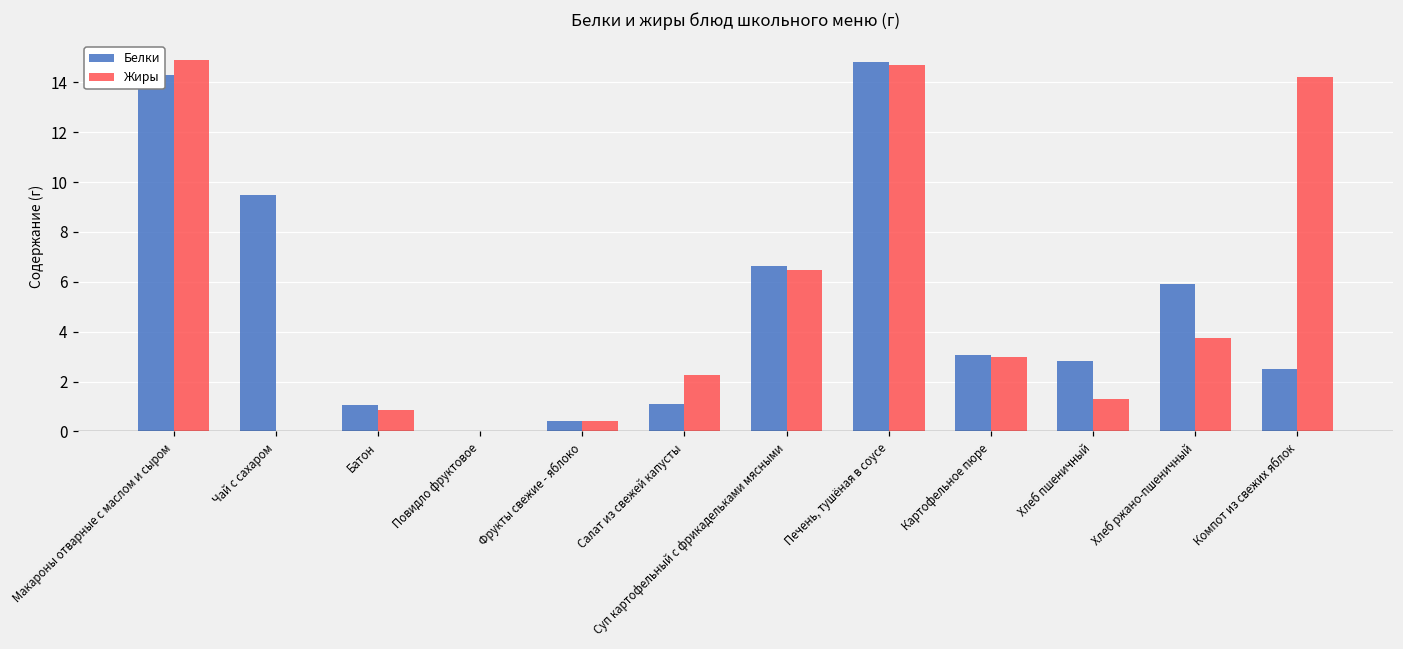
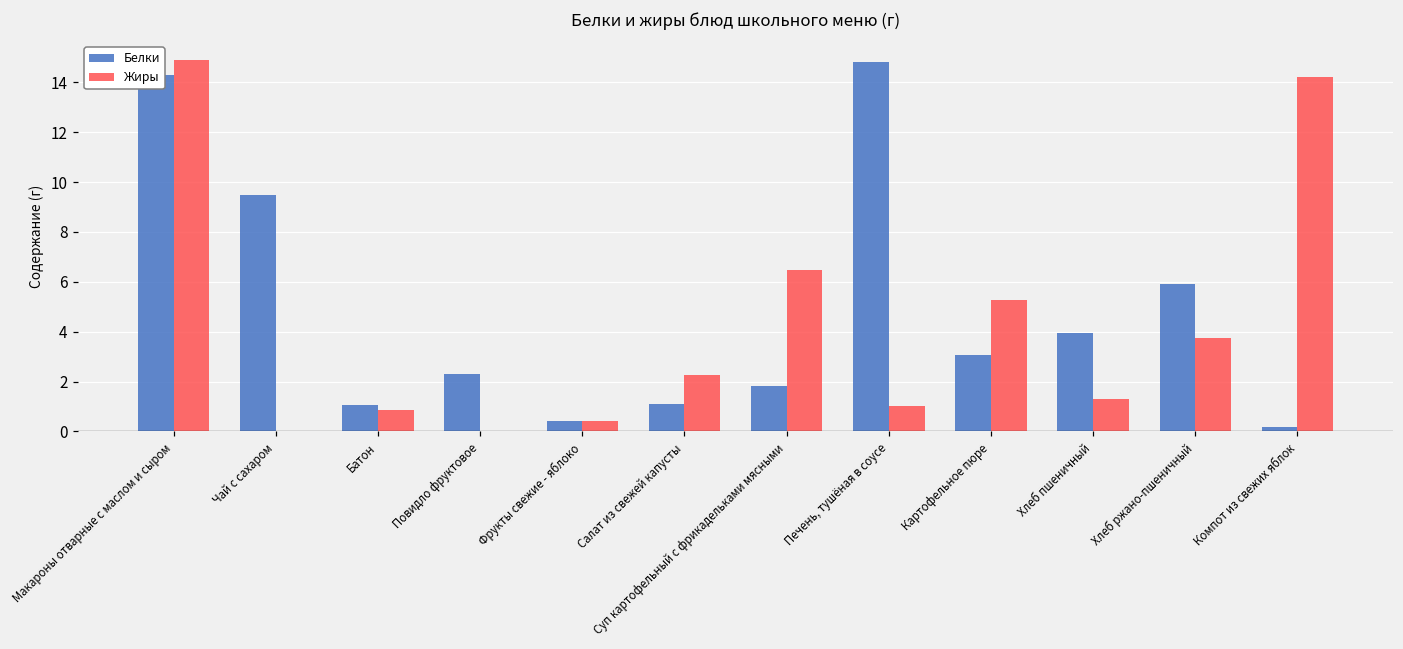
Белки, Повидло фруктовое: 0.0 -> 2.3
Белки, Суп картофельный с фрикадельками мясными: 6.6 -> 1.8
Жиры, Печень, тушёная в соусе: 14.7 -> 1.0
Жиры, Картофельное пюре: 3.0 -> 5.3
Белки, Хлеб пшеничный: 2.8 -> 4.0
Белки, Компот из свежих яблок: 2.5 -> 0.2
